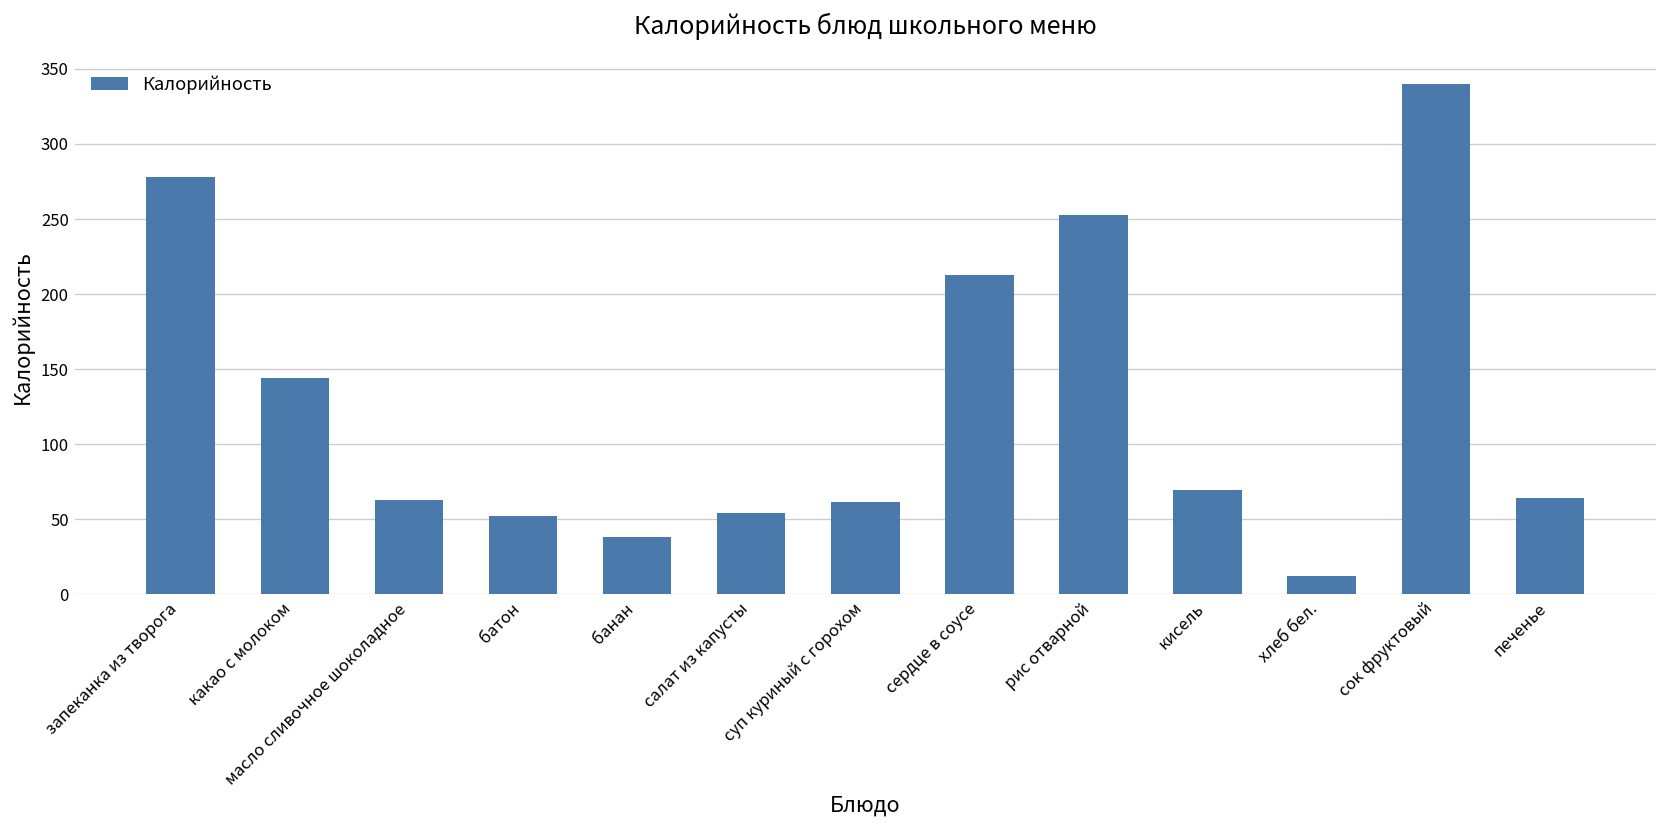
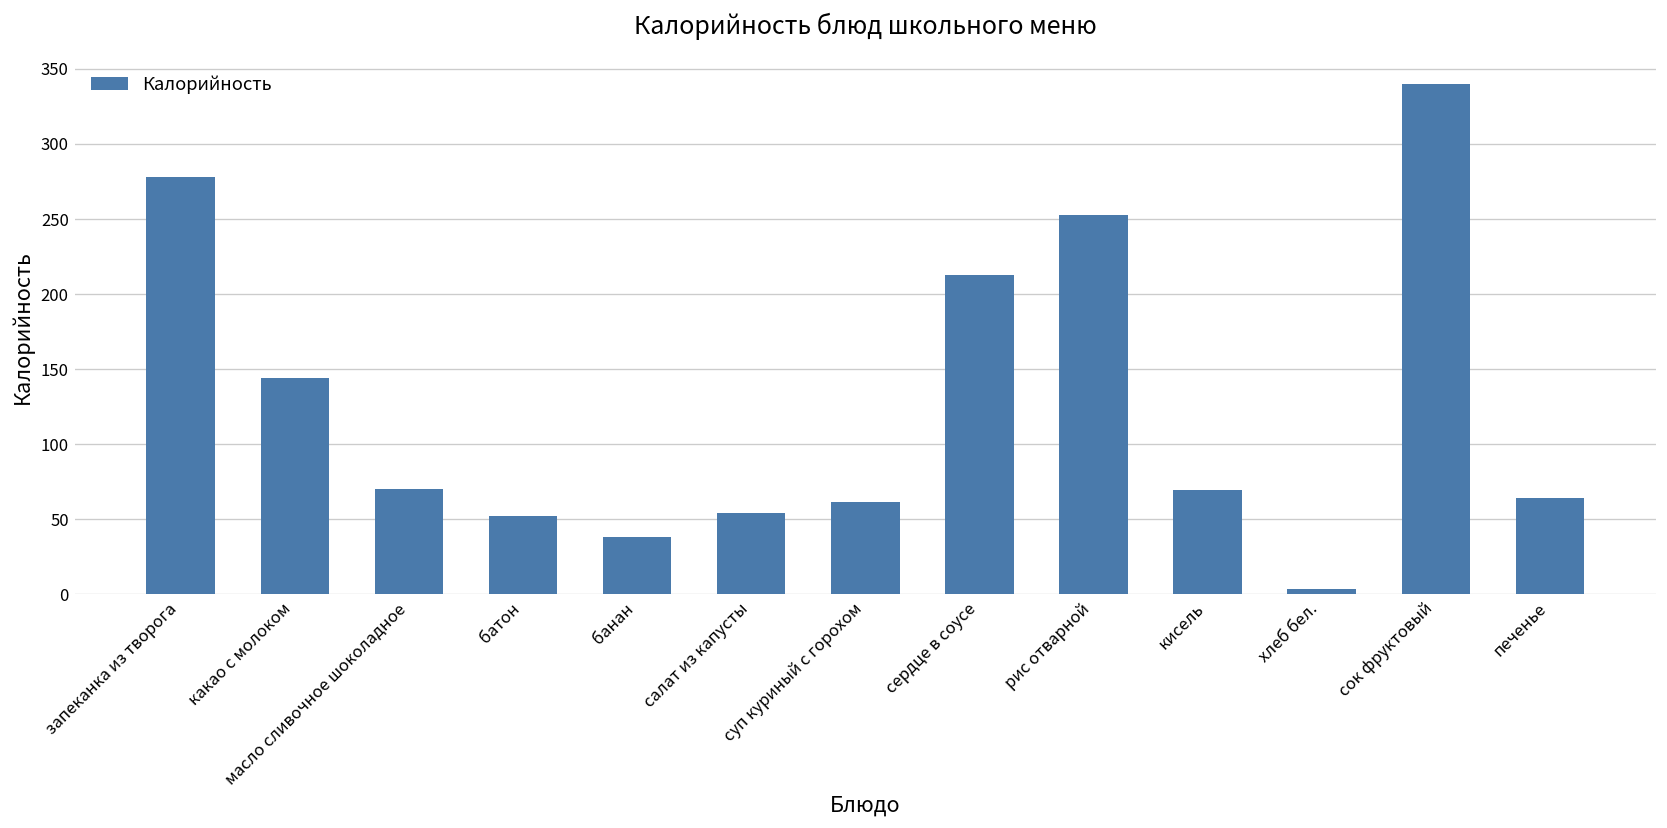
масло сливочное шоколадное: 63 -> 70
хлеб бел.: 12 -> 4
